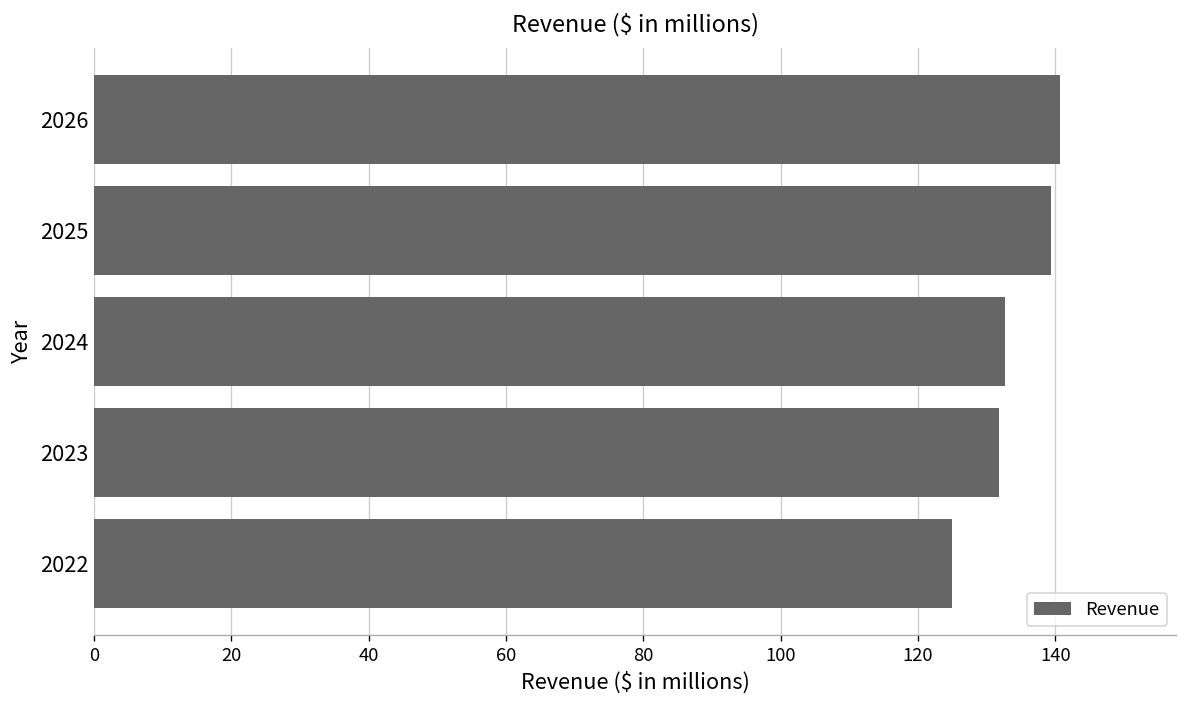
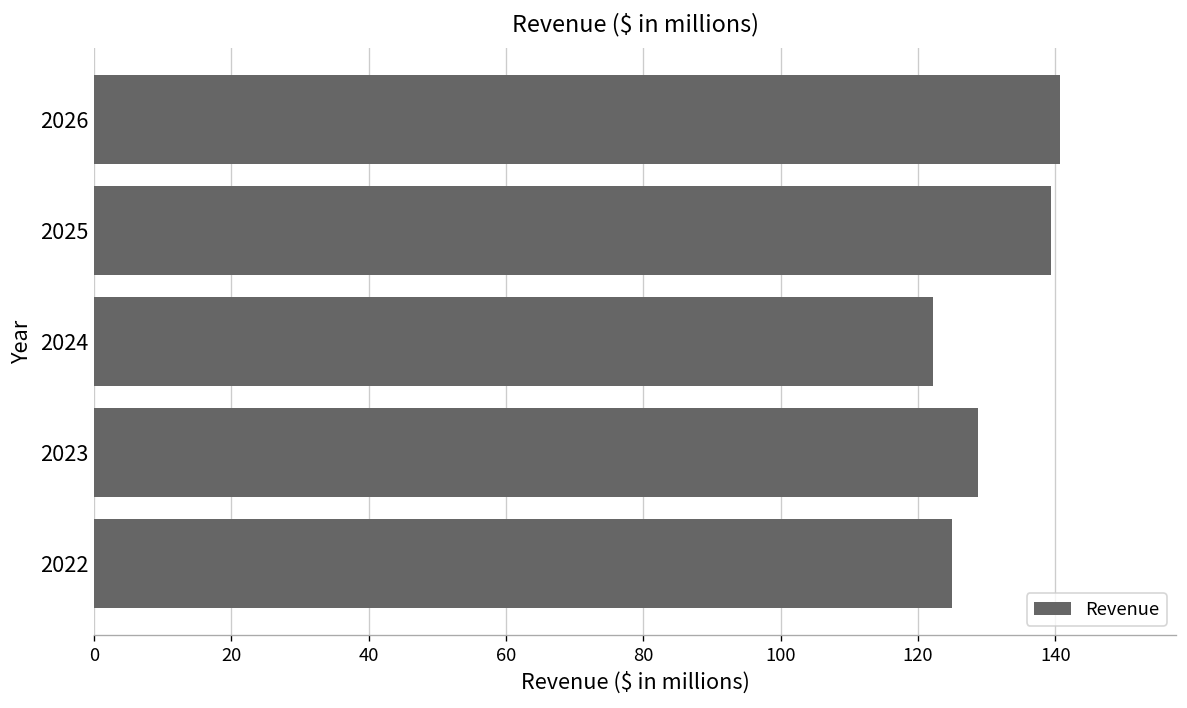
2024: 133 -> 122
2023: 132 -> 129
